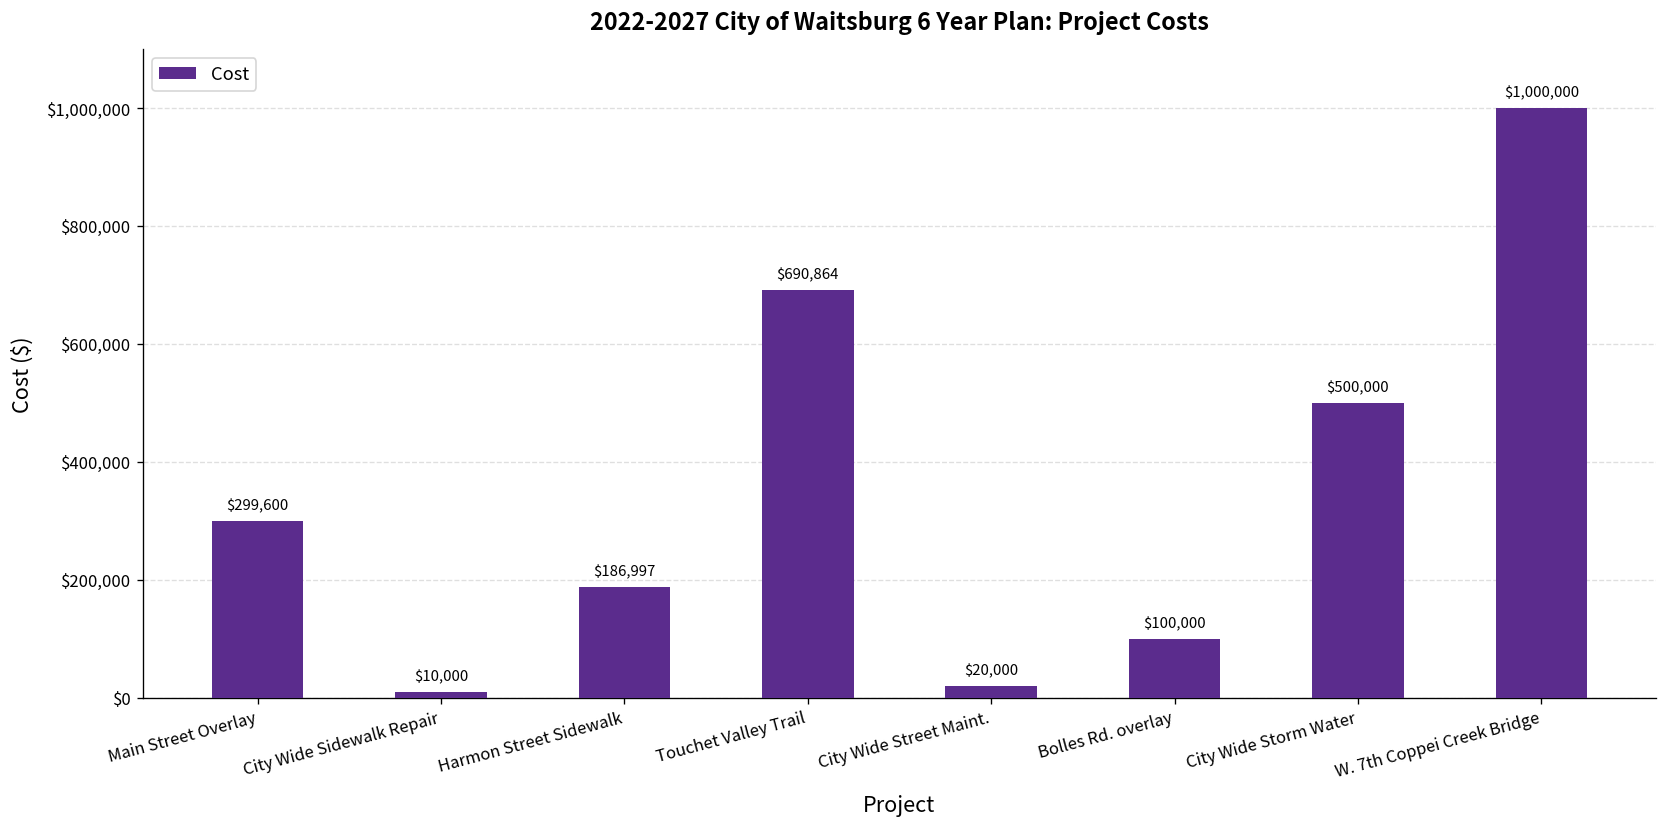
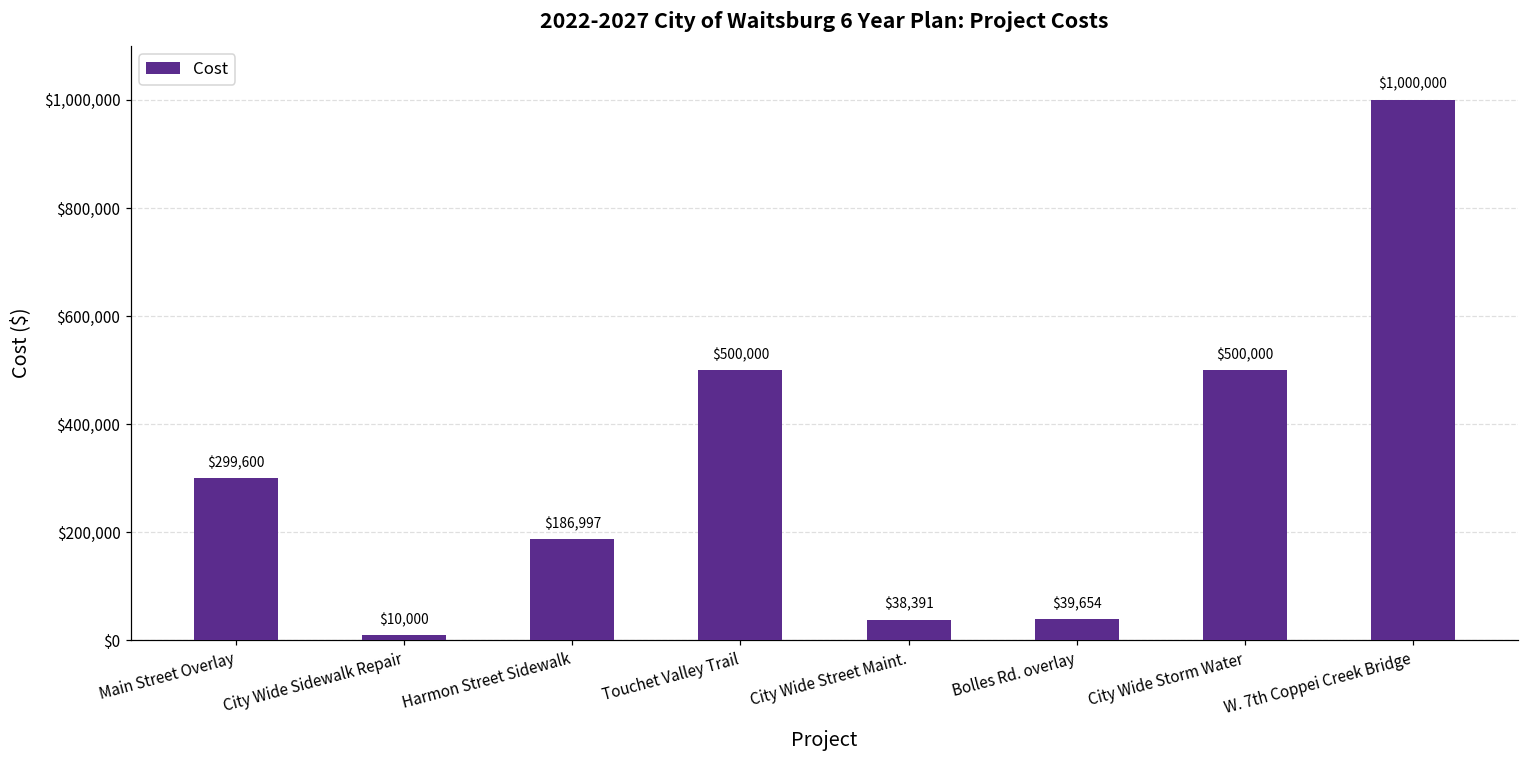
Touchet Valley Trail: $690,864 -> $500,000
City Wide Street Maint.: $20,000 -> $38,391
Bolles Rd. overlay: $100,000 -> $39,654
